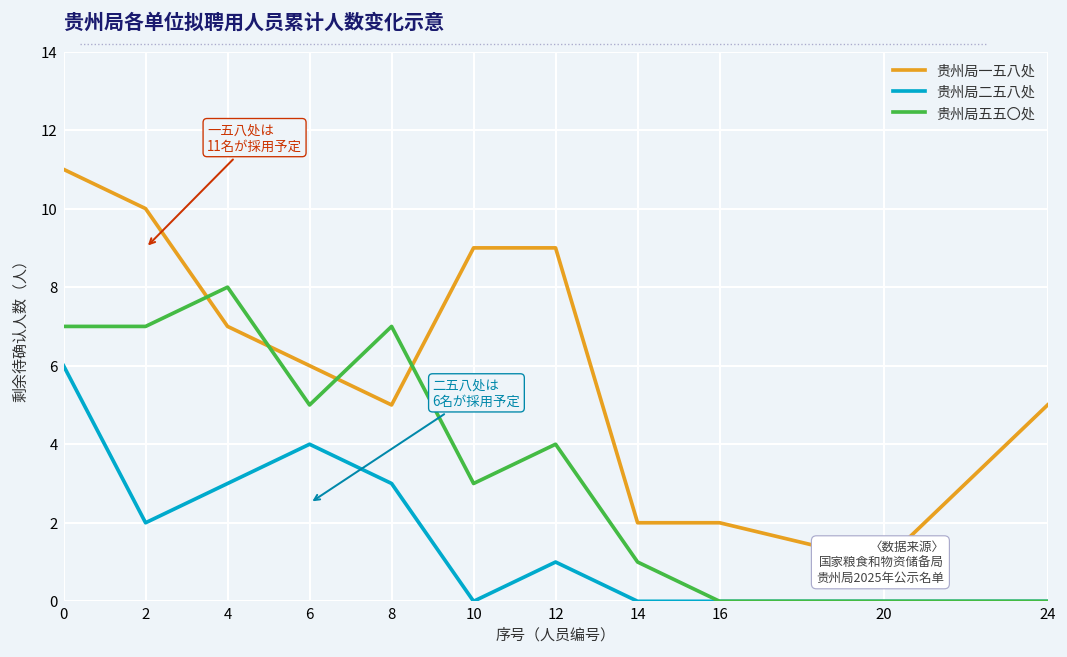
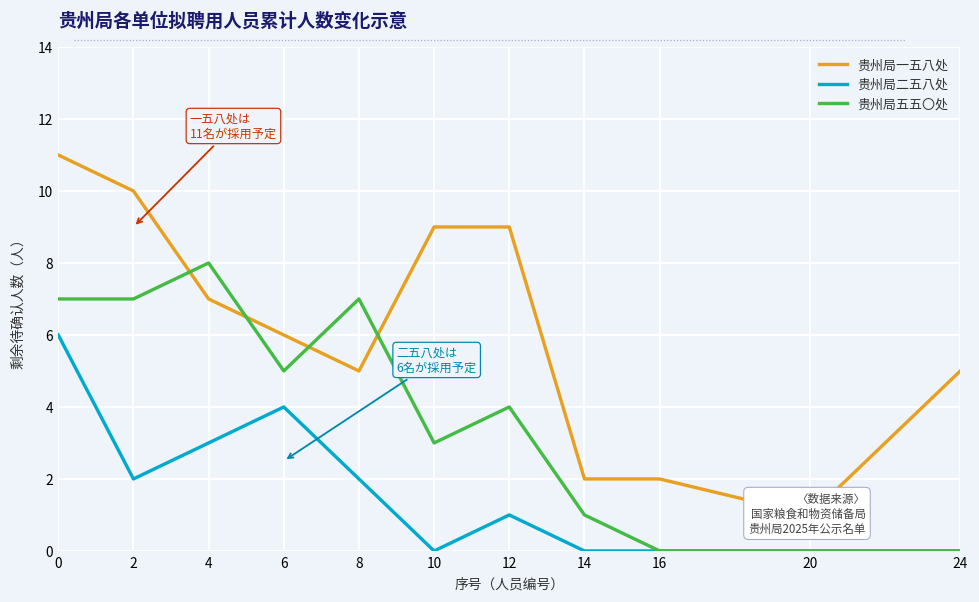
贵州局二五八处, 8: 3 -> 2
